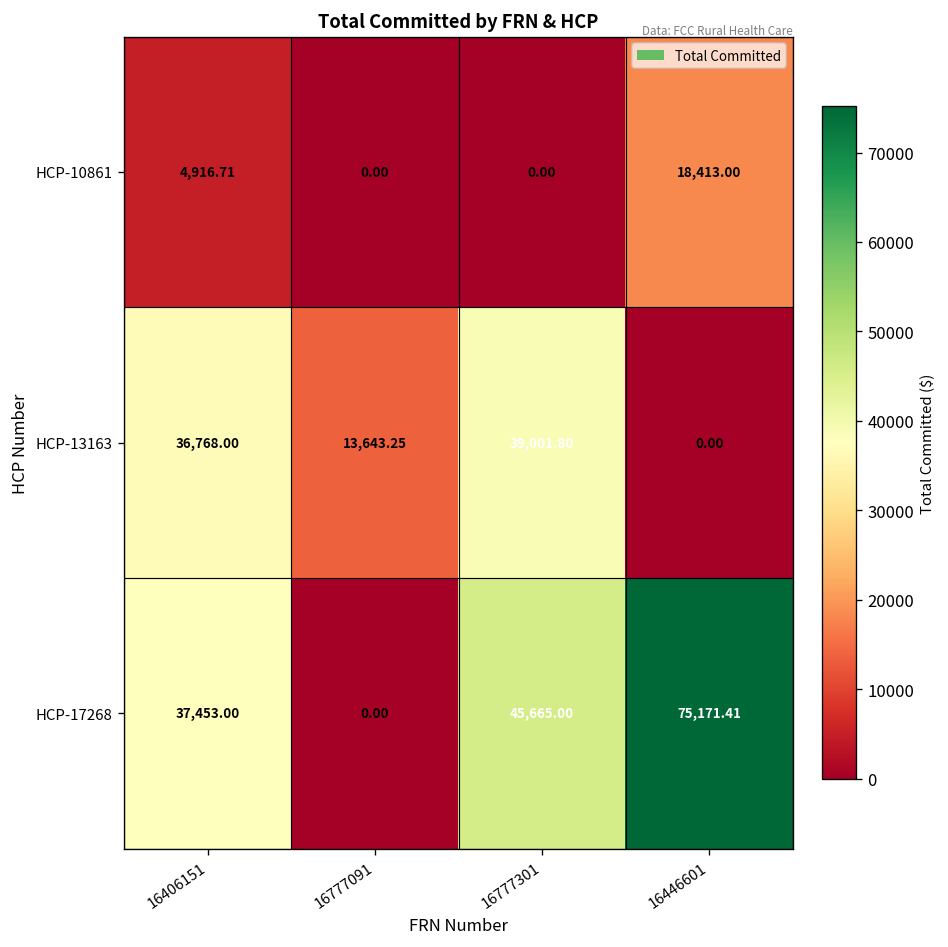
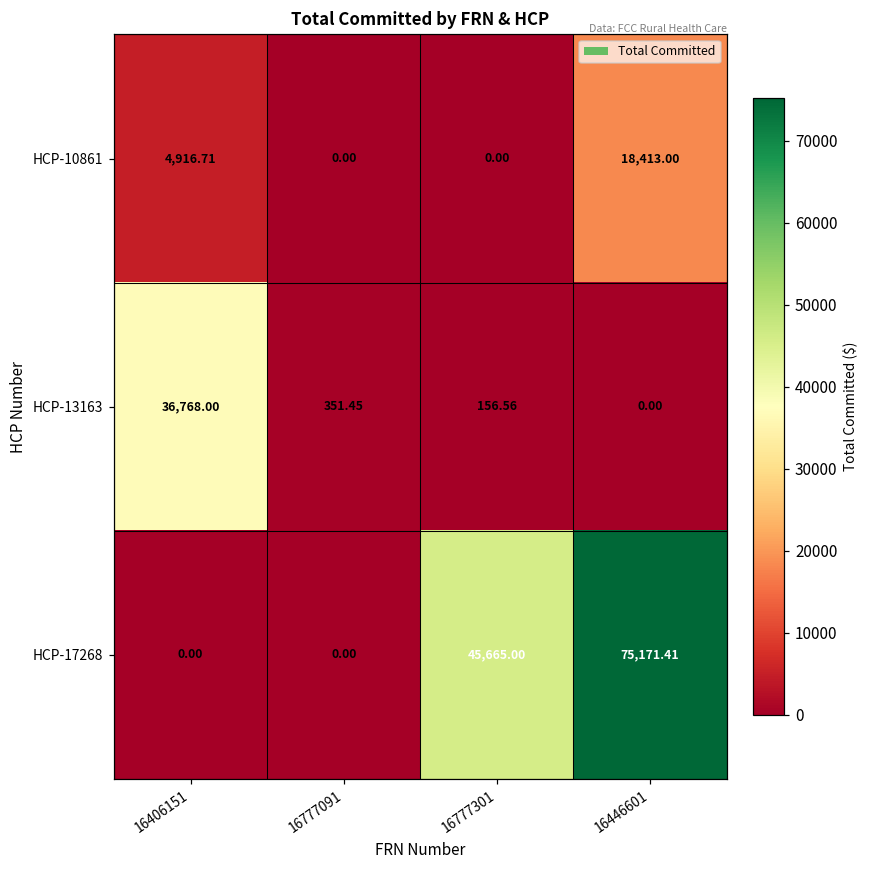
HCP-13163, 16777091: 13,643.25 -> 351.45
HCP-13163, 16777301: 39,001.80 -> 156.56
HCP-17268, 16406151: 37,453.00 -> 0.00
